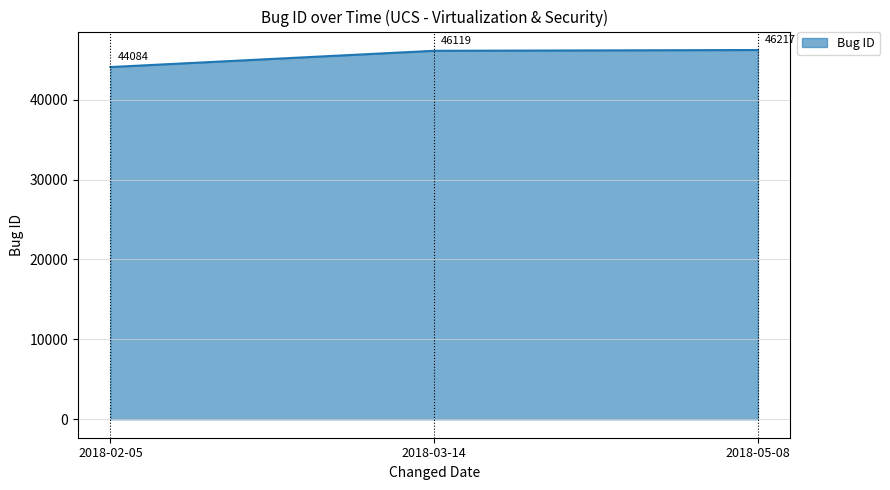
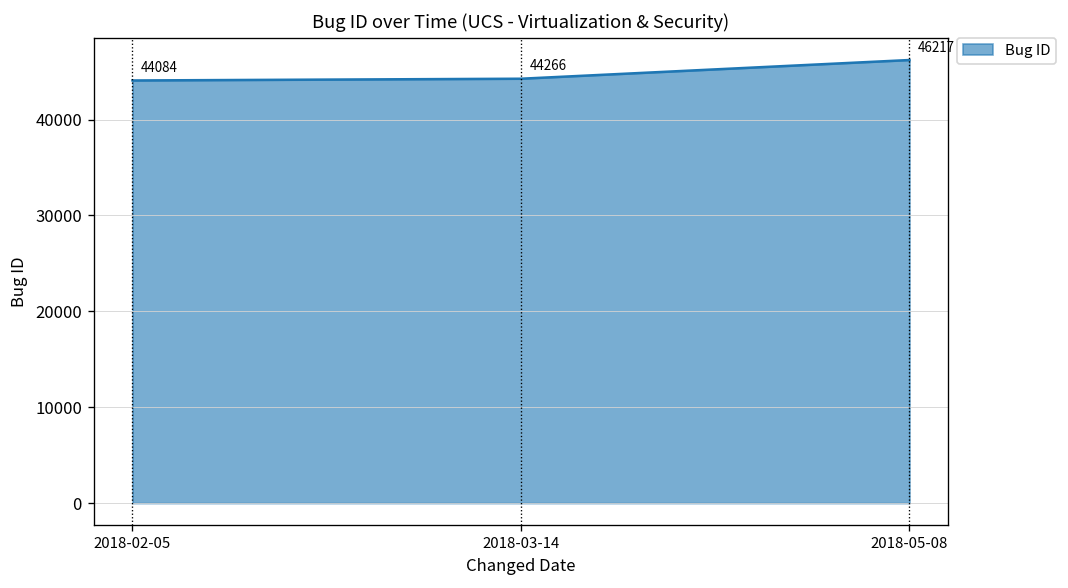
2018-03-14: 46119 -> 44266
